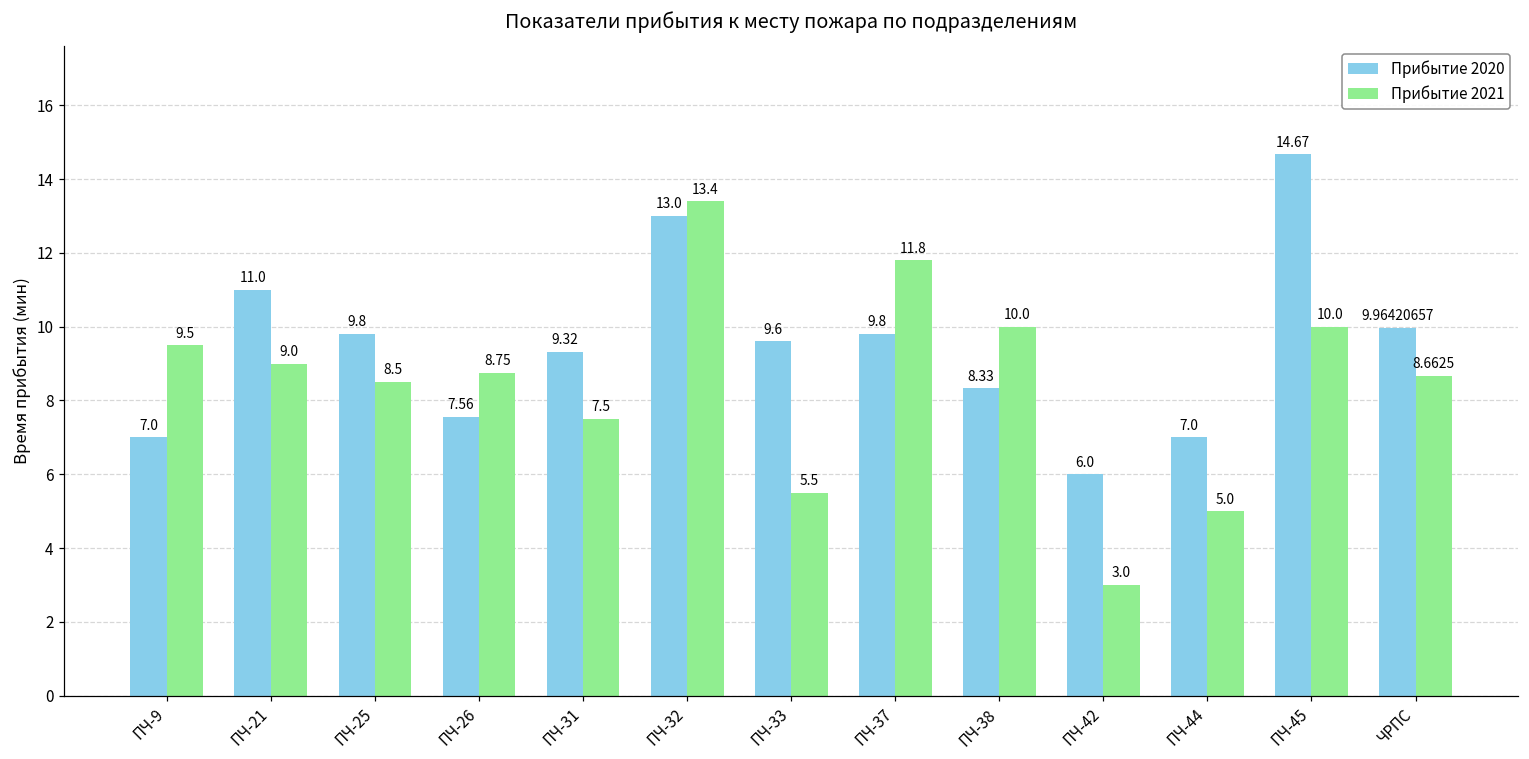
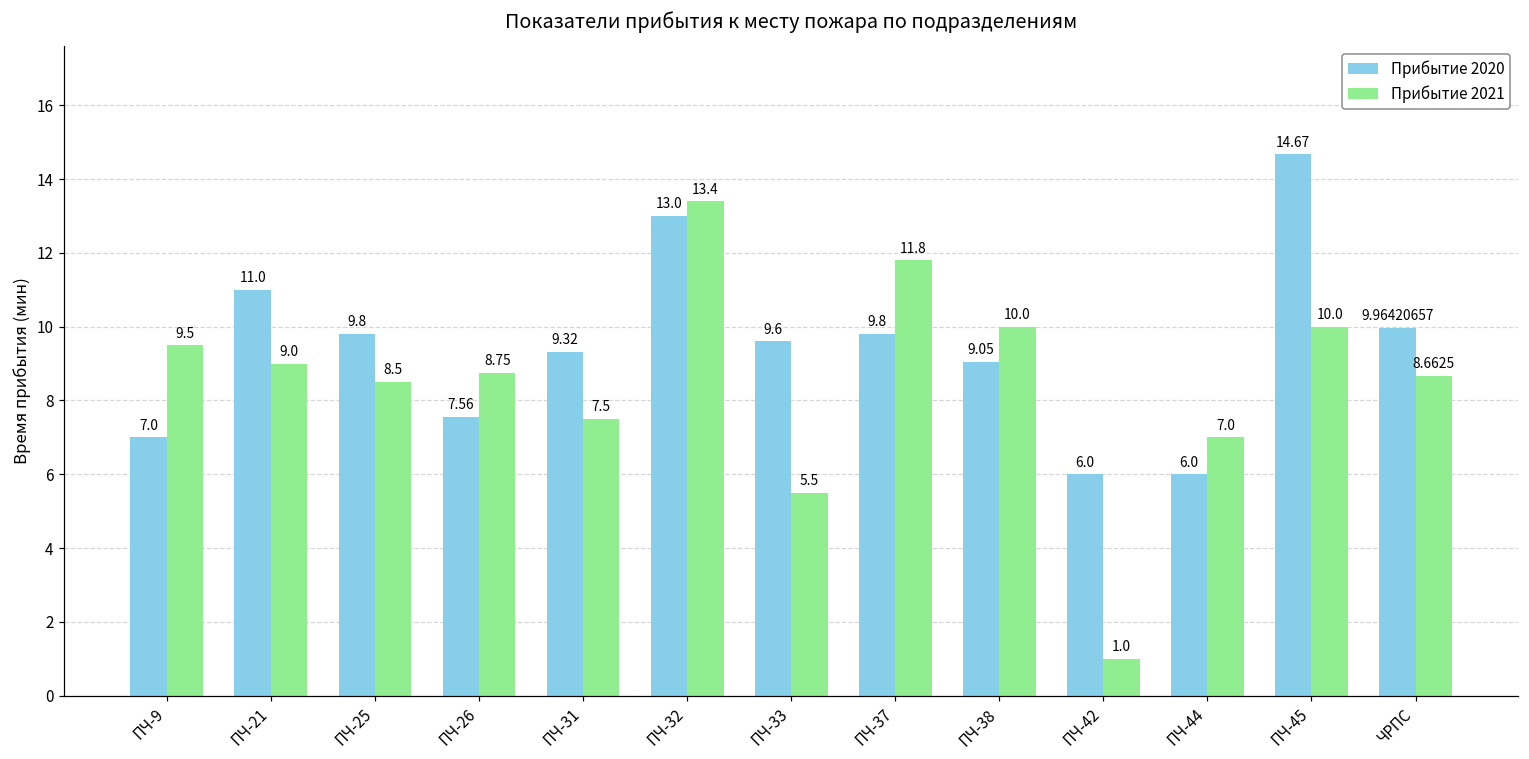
Прибытие 2020, ПЧ-38: 8.33 -> 9.05
Прибытие 2021, ПЧ-42: 3.0 -> 1.0
Прибытие 2020, ПЧ-44: 7.0 -> 6.0
Прибытие 2021, ПЧ-44: 5.0 -> 7.0
